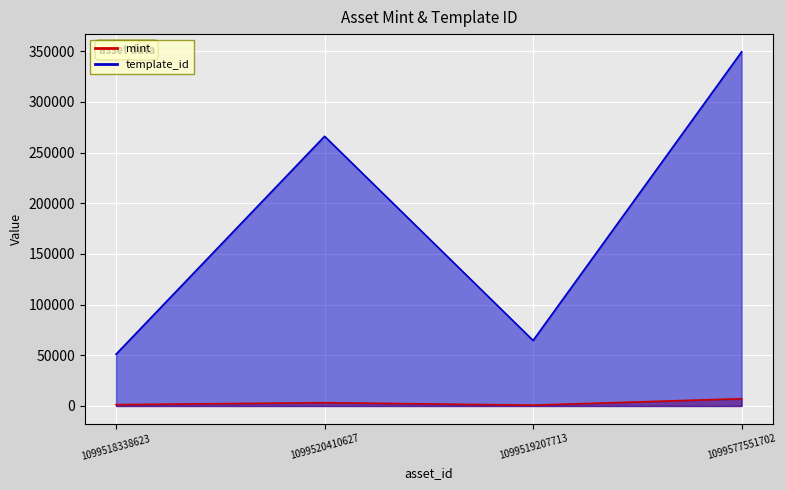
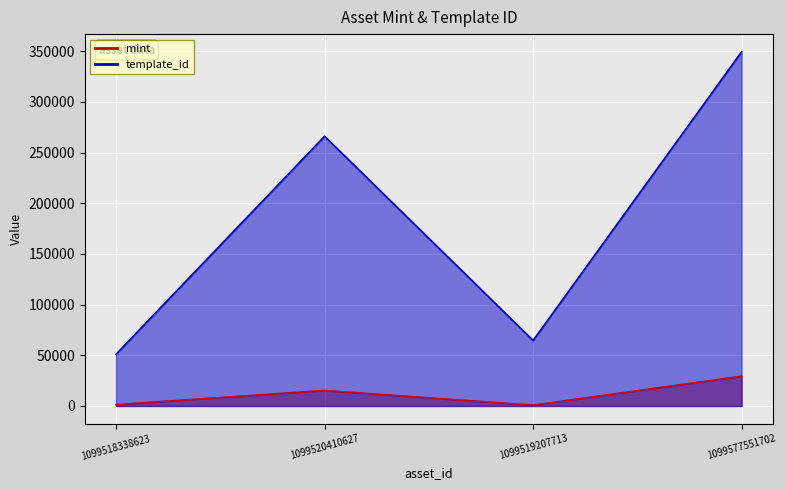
mint, 1099520410627: 3000 -> 15000
mint, 1099577551702: 7000 -> 29000
